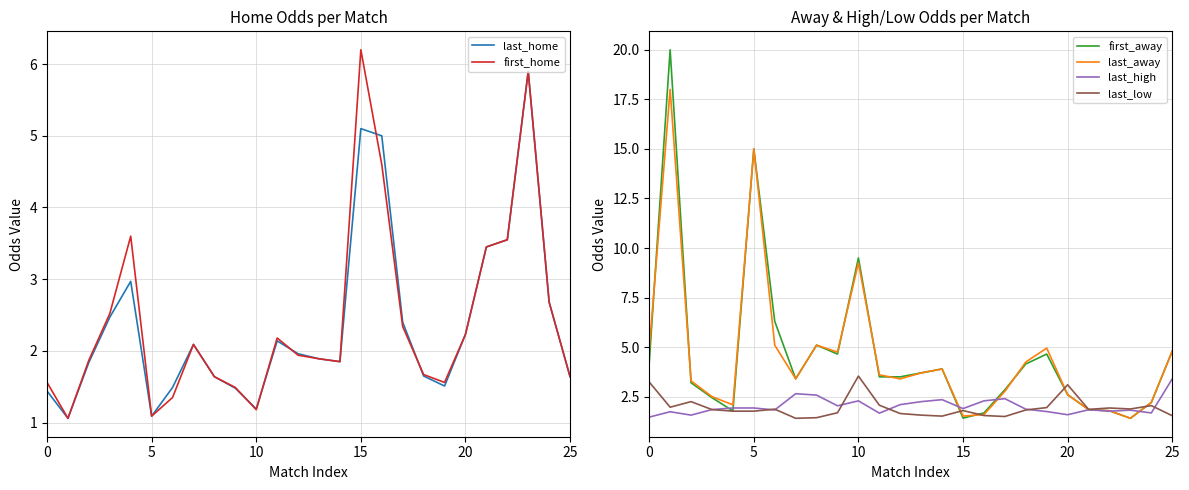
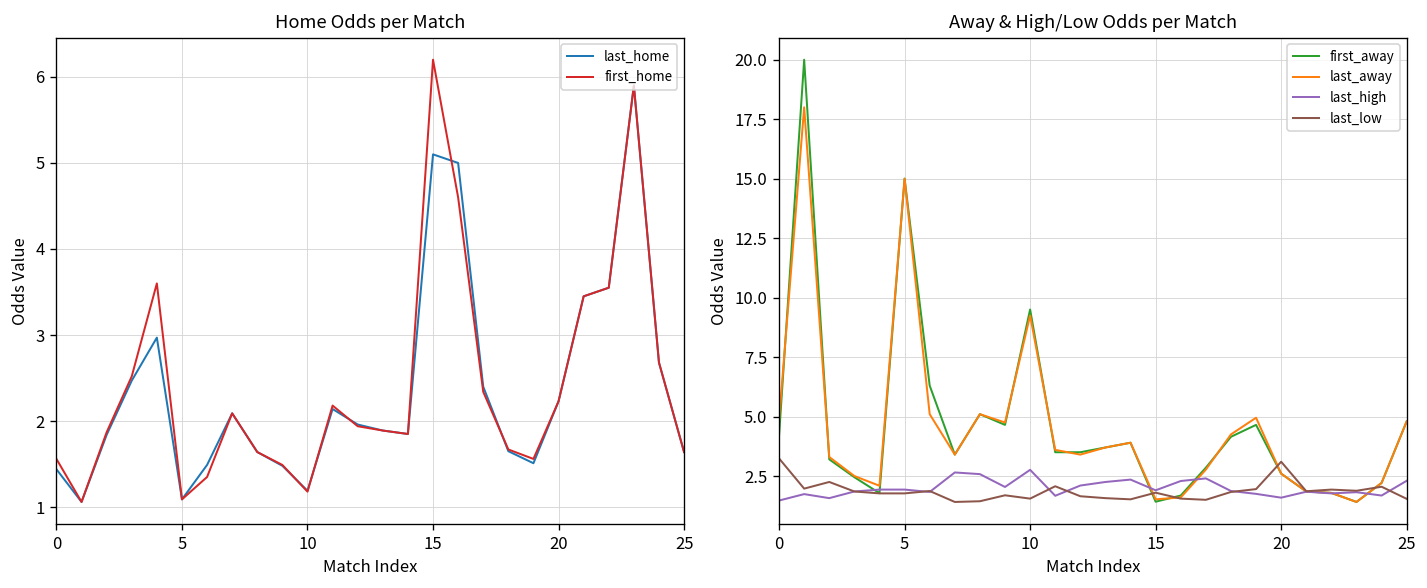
Away & High/Low Odds per Match, last_high, 10: 2.3 -> 2.8
Away & High/Low Odds per Match, last_low, 10: 3.5 -> 1.6
Away & High/Low Odds per Match, last_high, 25: 3.4 -> 2.3
